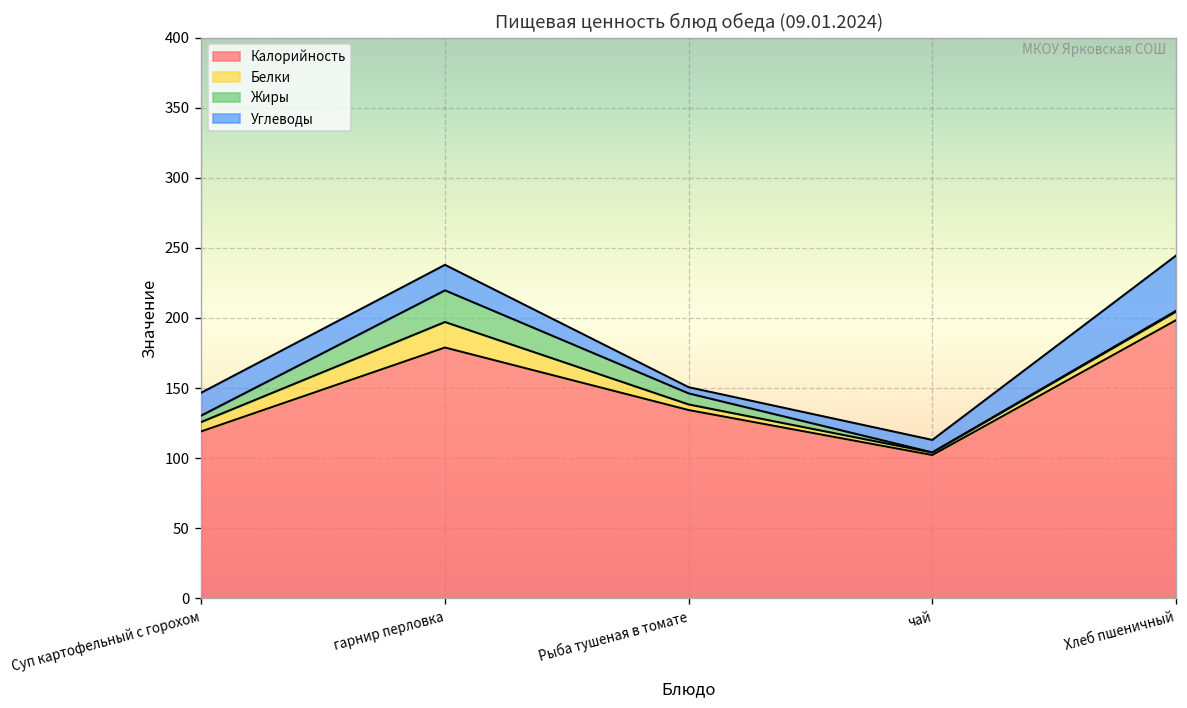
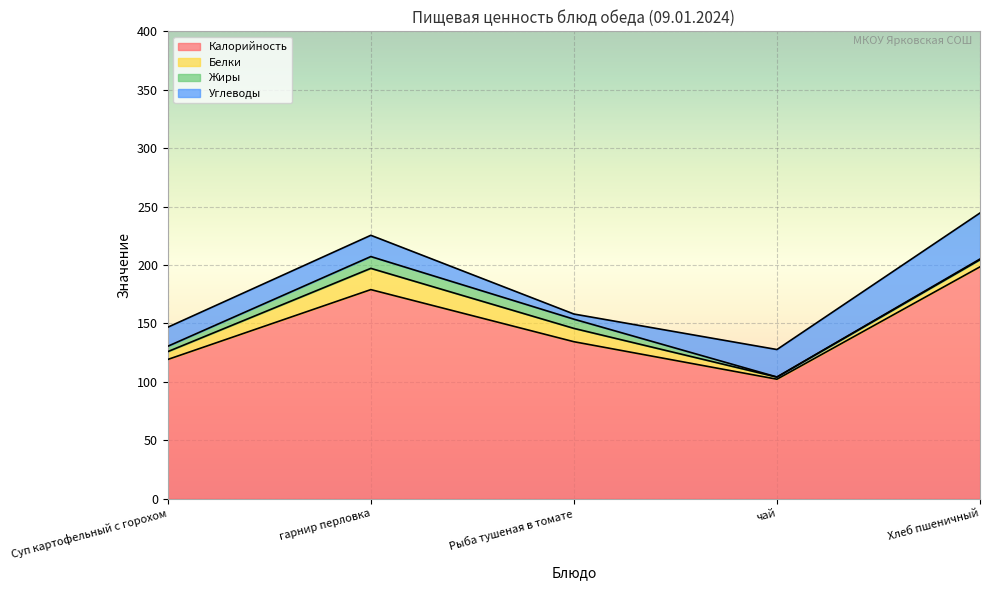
Жиры, гарнир перловка: 23 -> 10
Белки, Рыба тушеная в томате: 4 -> 11
Углеводы, чай: 9 -> 24
